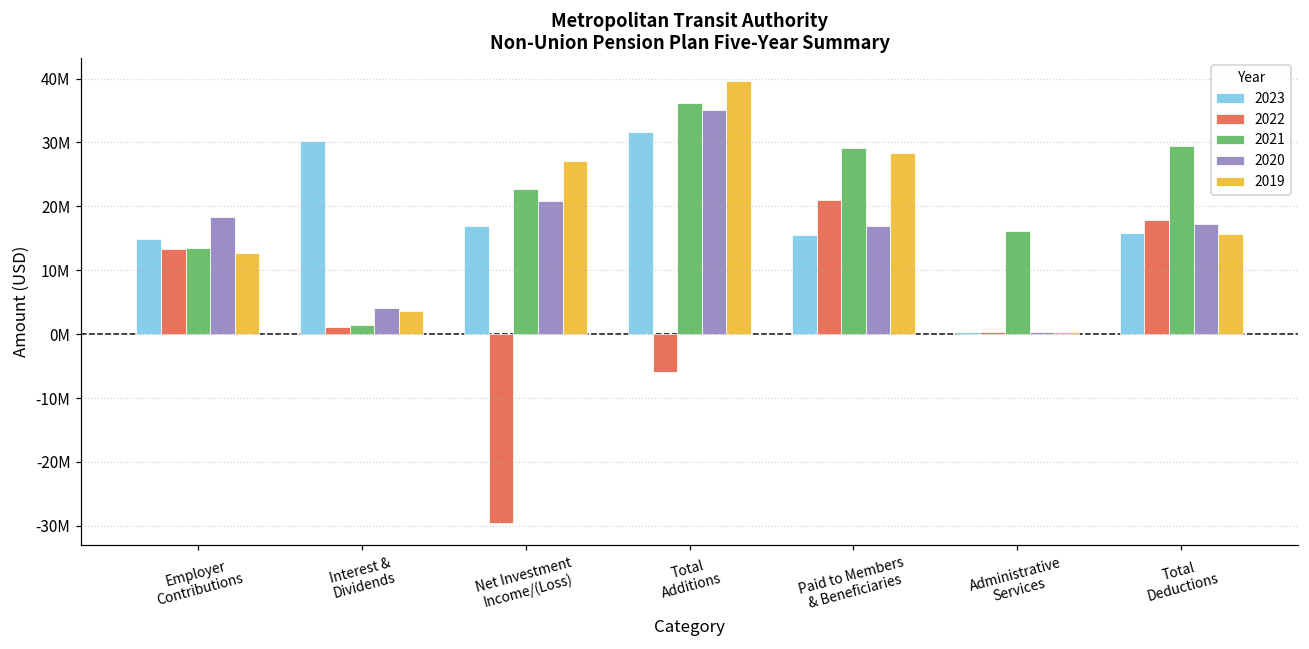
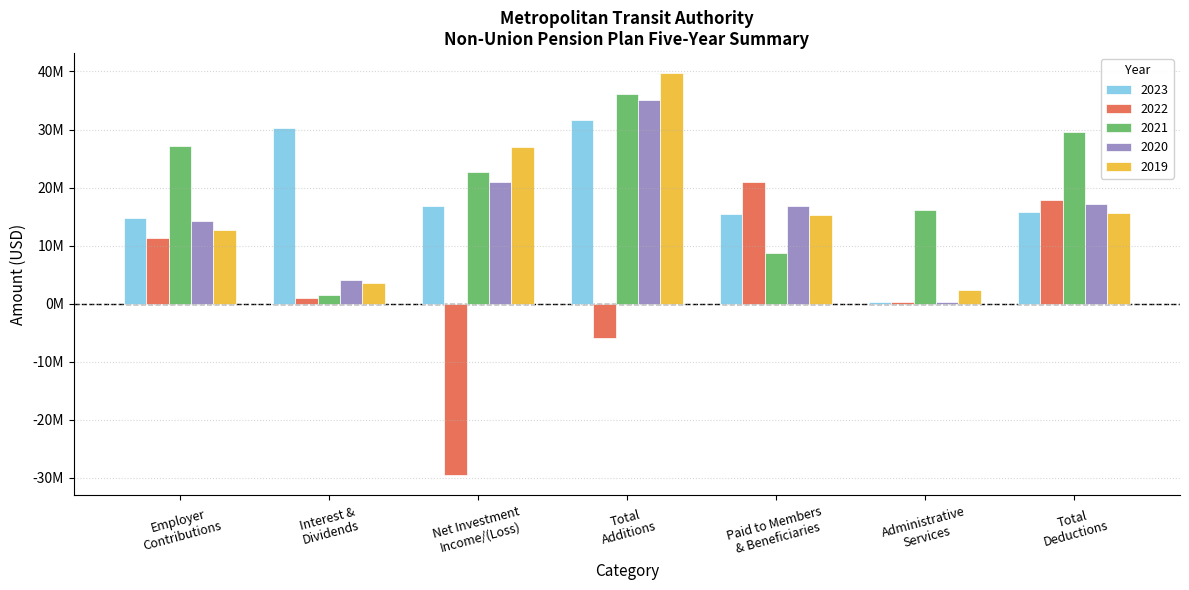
2022, Employer Contributions: 13000000 -> 11000000
2021, Employer Contributions: 13000000 -> 27000000
2020, Employer Contributions: 18000000 -> 14000000
2021, Paid to Members & Beneficiaries: 29000000 -> 9000000
2019, Paid to Members & Beneficiaries: 28000000 -> 15000000
2019, Administrative Services: 0 -> 2000000
